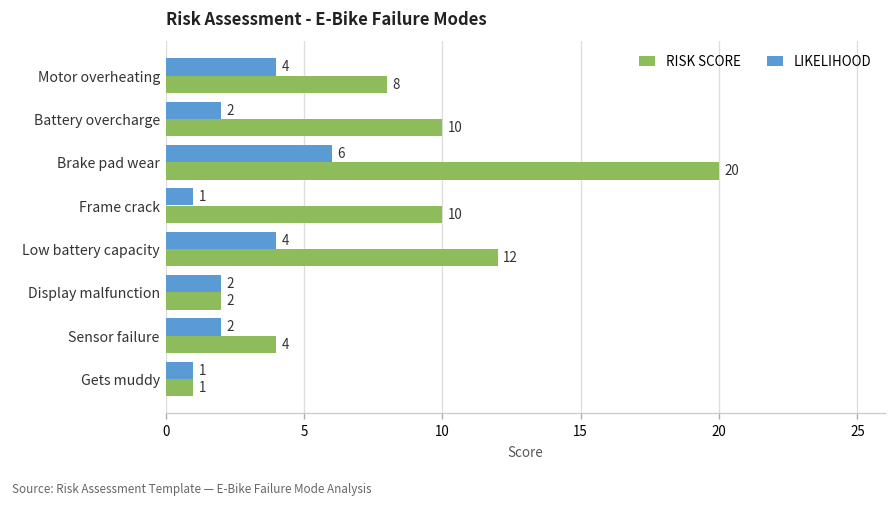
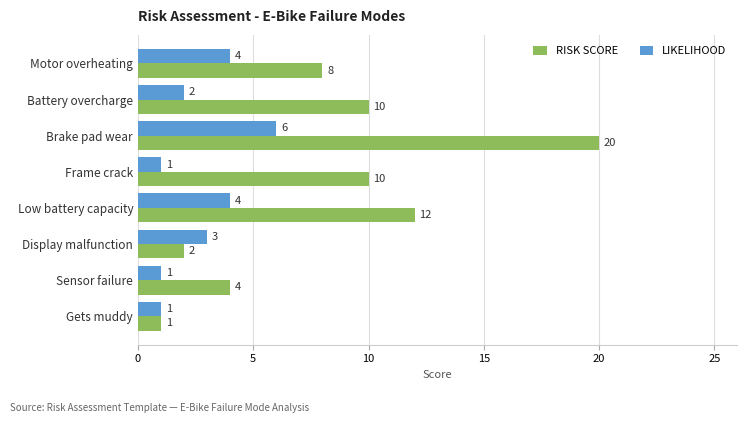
LIKELIHOOD, Display malfunction: 2 -> 3
LIKELIHOOD, Sensor failure: 2 -> 1
